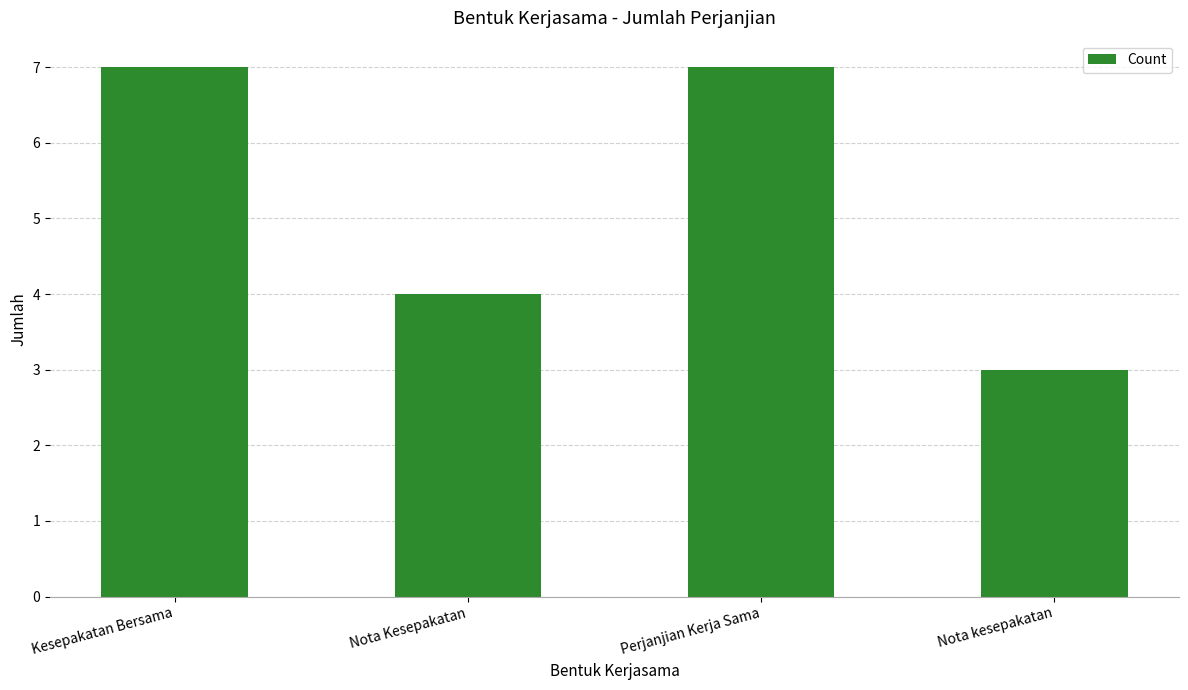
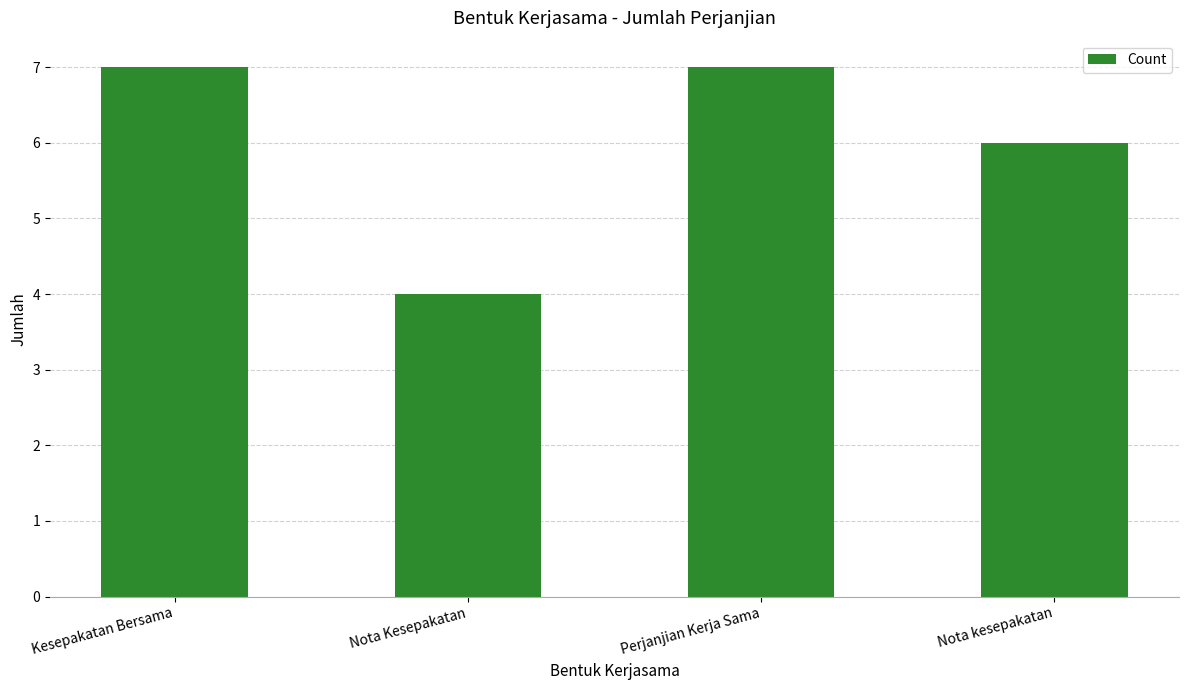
Nota kesepakatan: 3 -> 6
